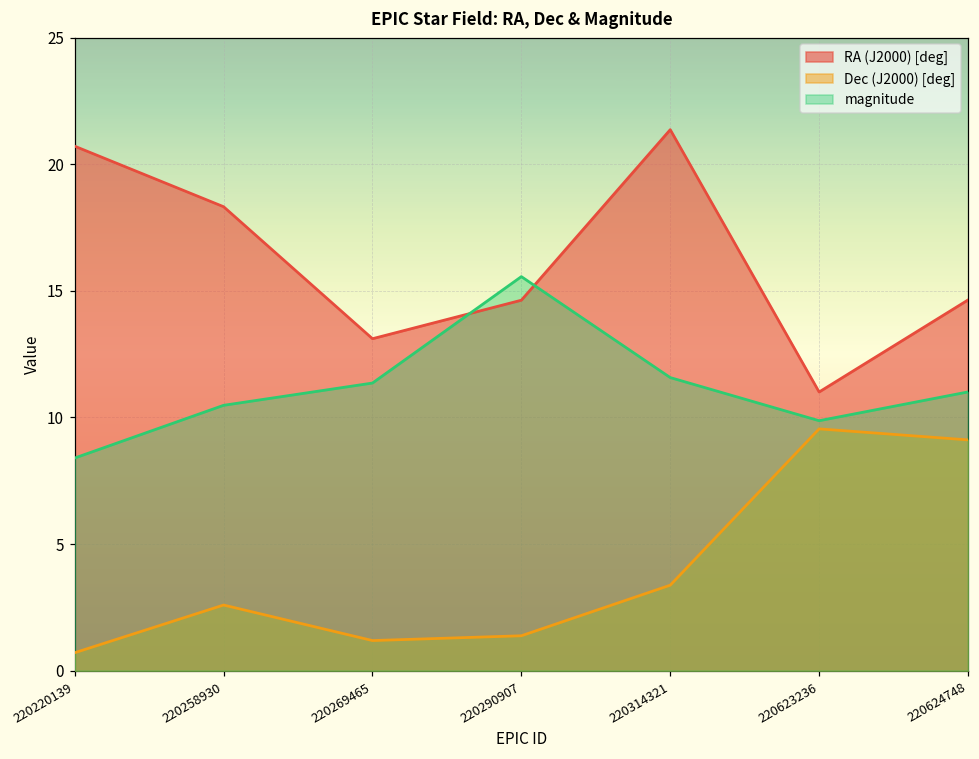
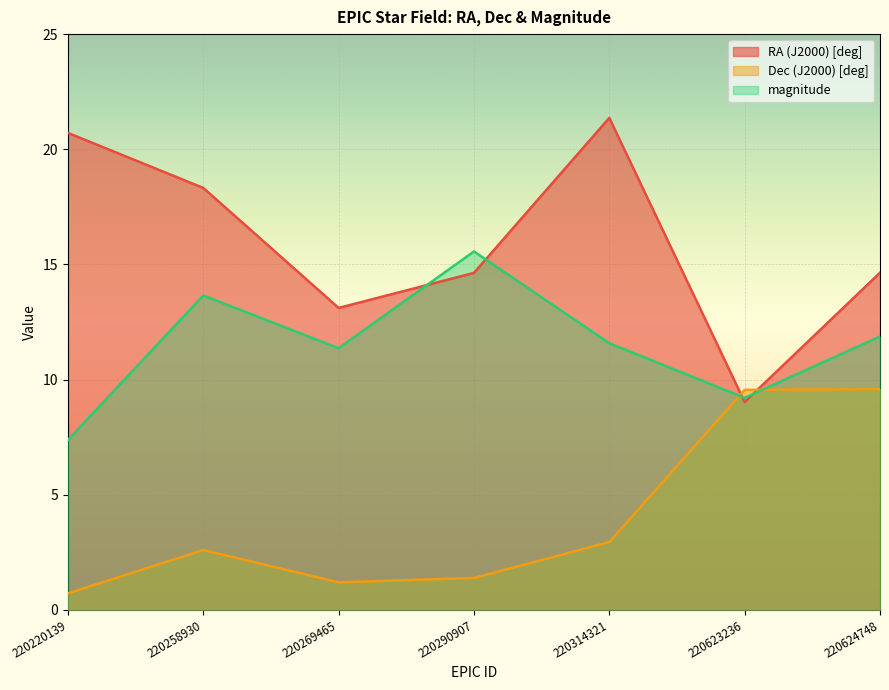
magnitude, 220220139: 8.4 -> 7.4
magnitude, 220258930: 10.5 -> 13.7
Dec (J2000) [deg], 220314321: 3.4 -> 2.9
RA (J2000) [deg], 220623236: 11.0 -> 9.0
magnitude, 220623236: 9.9 -> 9.2
Dec (J2000) [deg], 220624748: 9.1 -> 9.6
magnitude, 220624748: 11.0 -> 11.9
